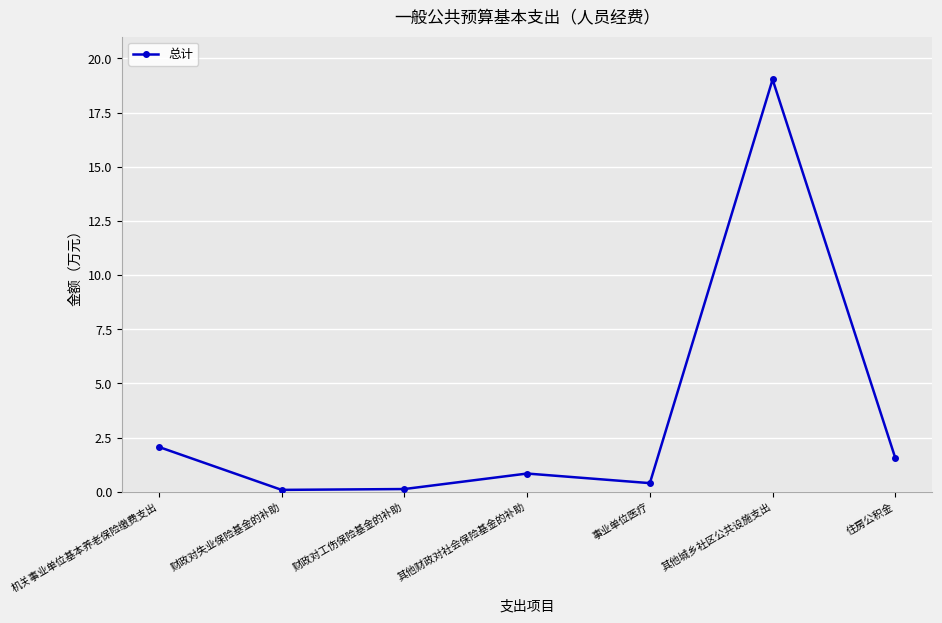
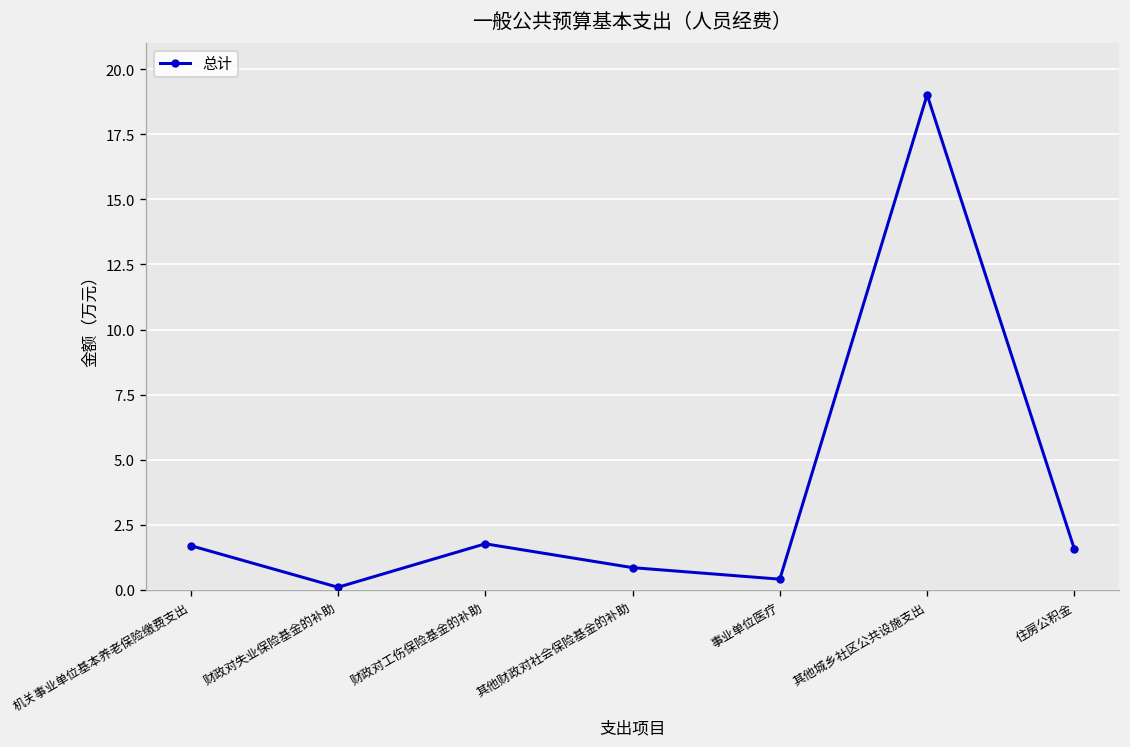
机关事业单位基本养老保险缴费支出: 2.1 -> 1.7
财政对工伤保险基金的补助: 0.1 -> 1.8
